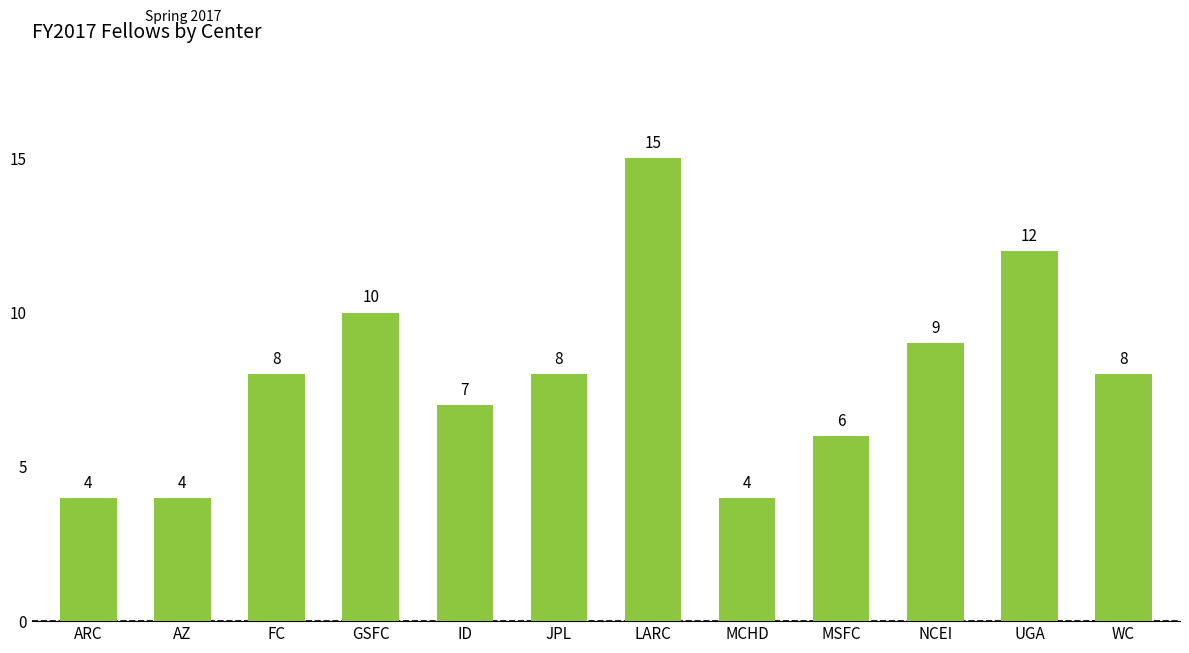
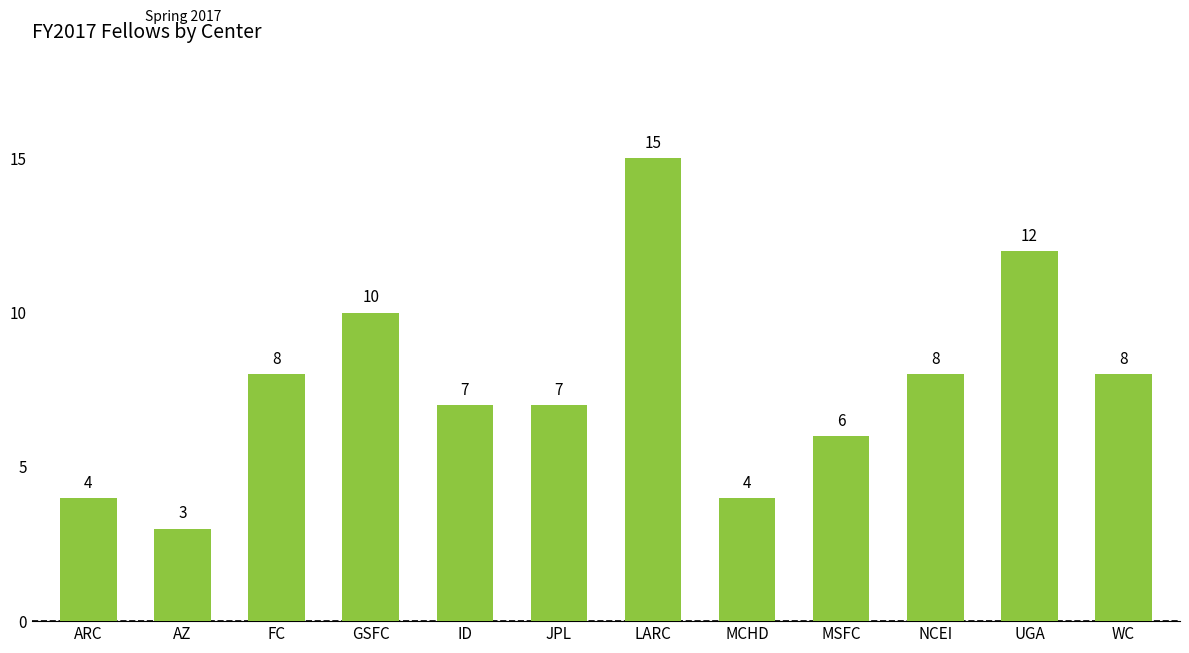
AZ: 4 -> 3
JPL: 8 -> 7
NCEI: 9 -> 8
